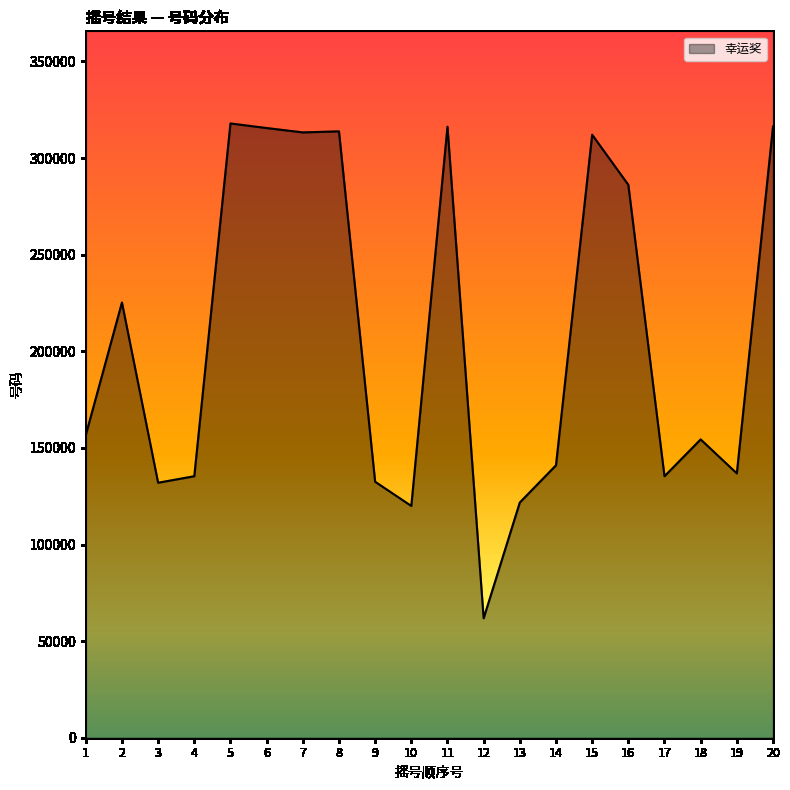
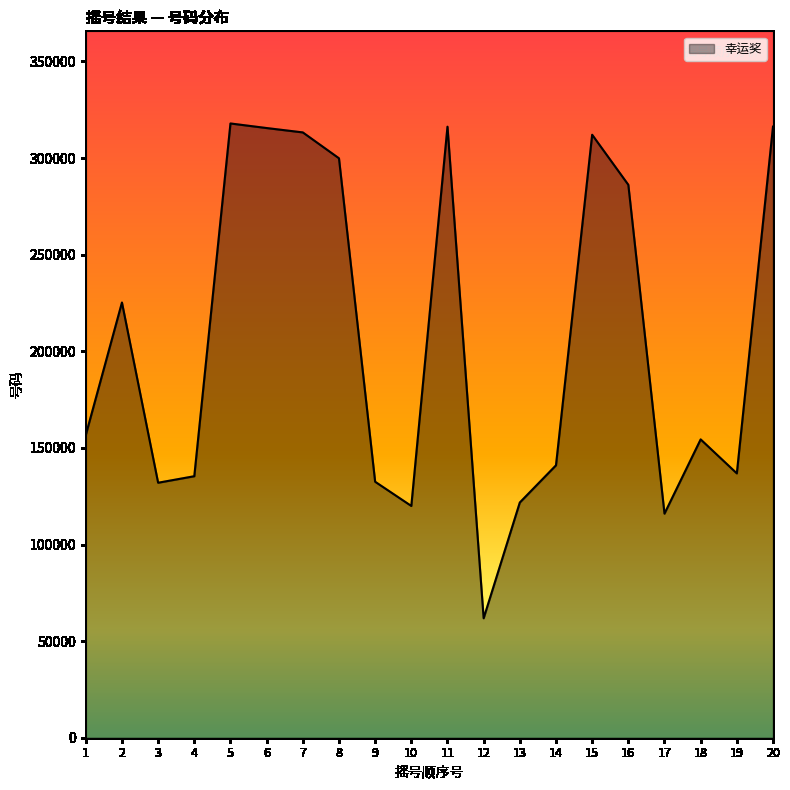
8: 314000 -> 300000
17: 135000 -> 116000
